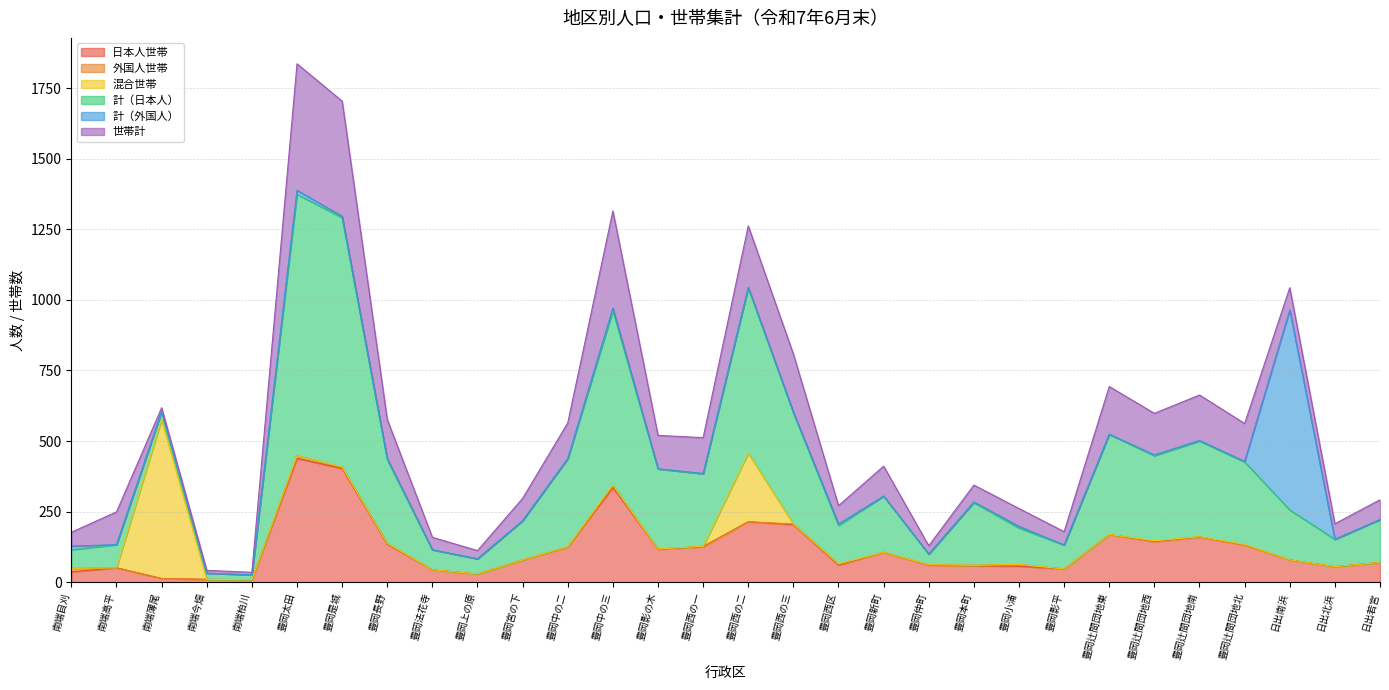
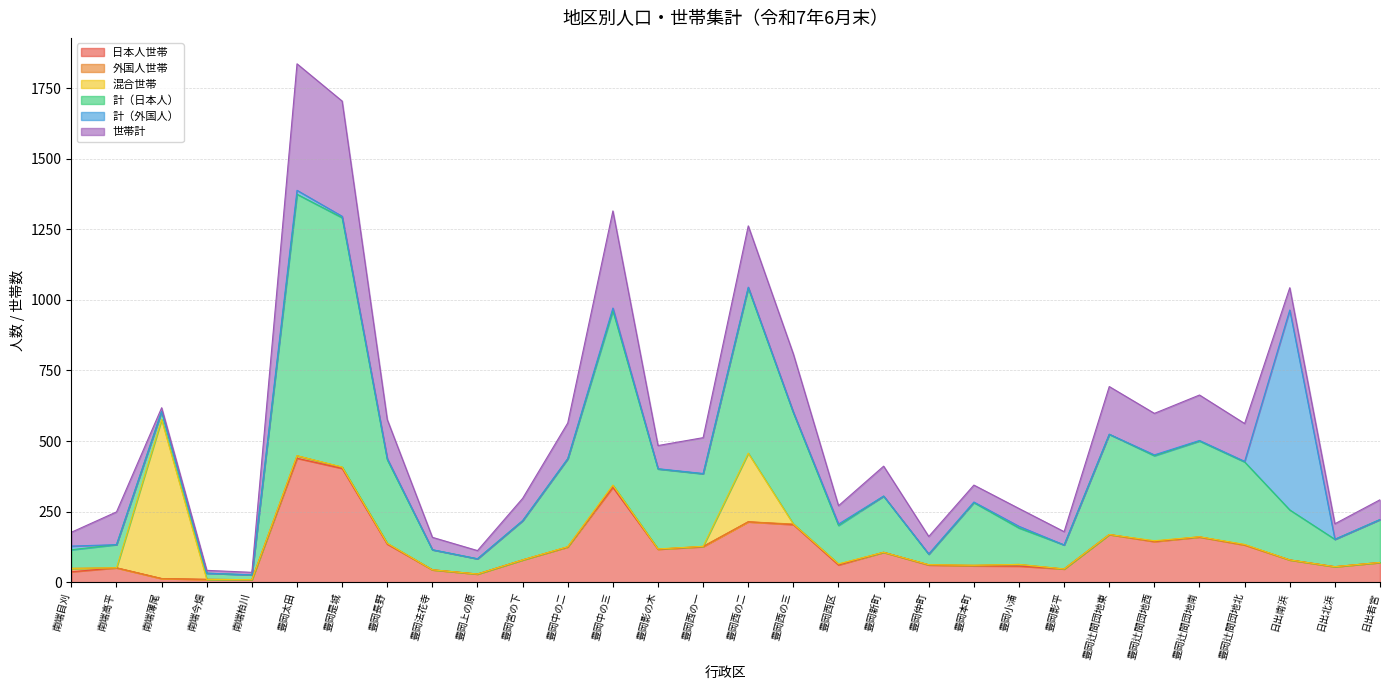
世帯計, 豊岡影の木: 120 -> 80
世帯計, 豊岡仲町: 30 -> 60
